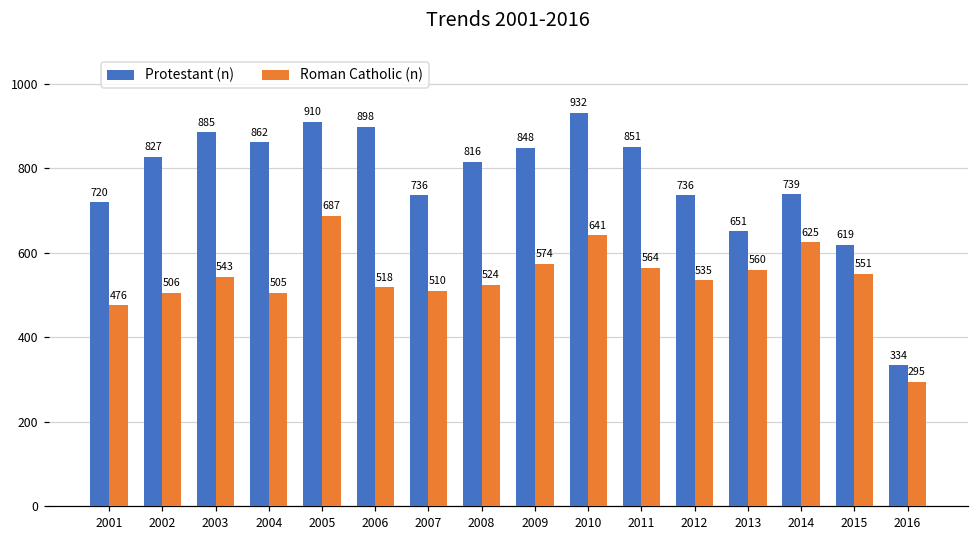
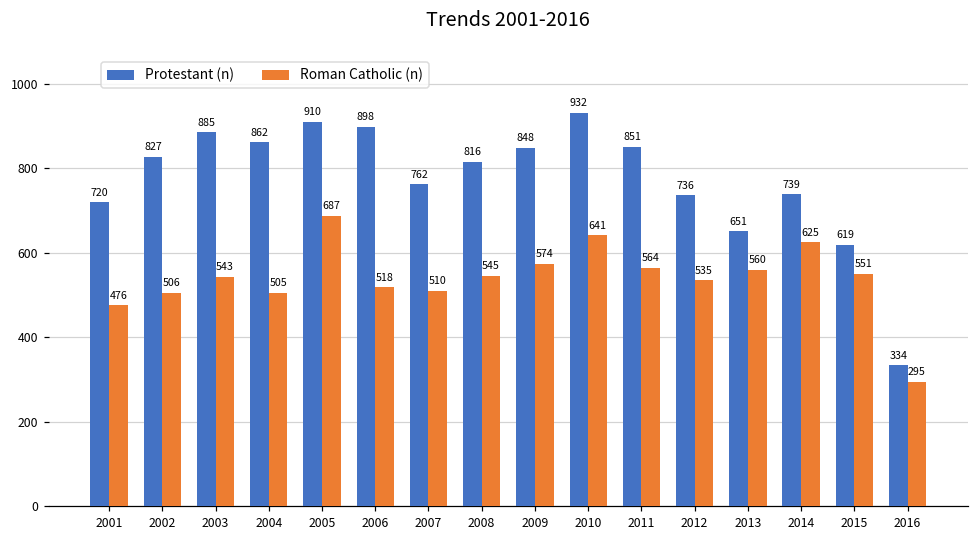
Protestant (n), 2007: 736 -> 762
Roman Catholic (n), 2008: 524 -> 545
